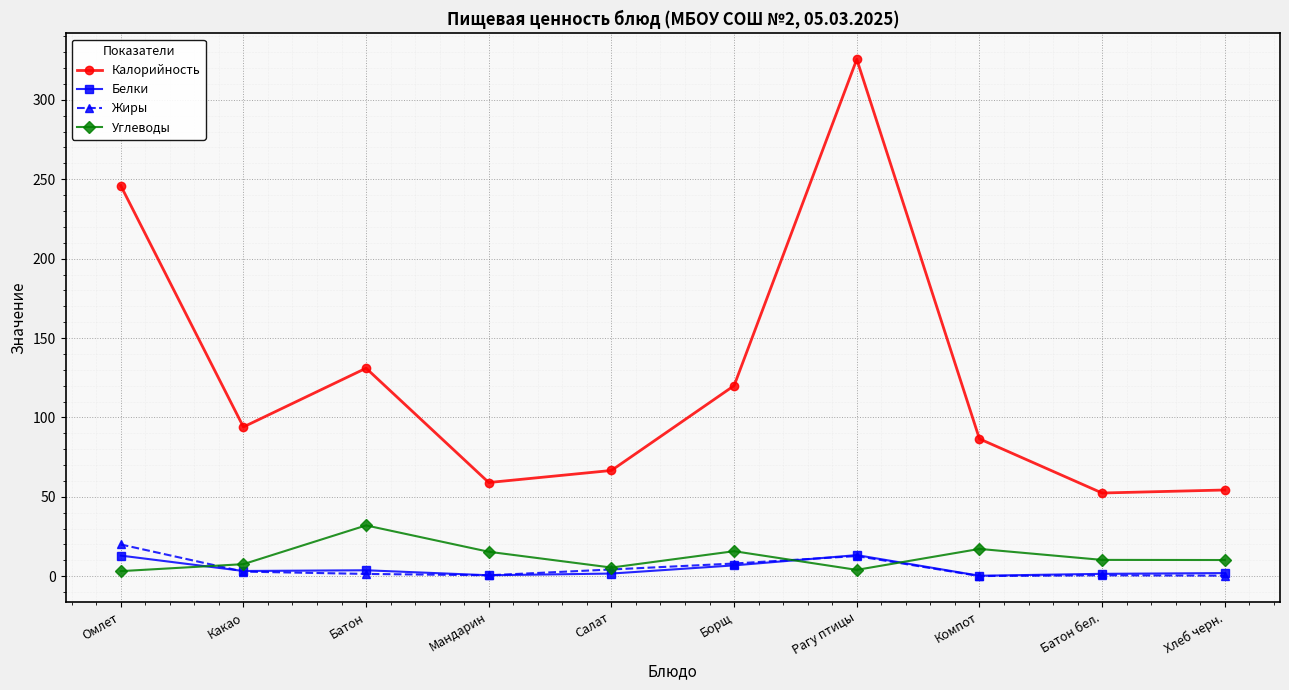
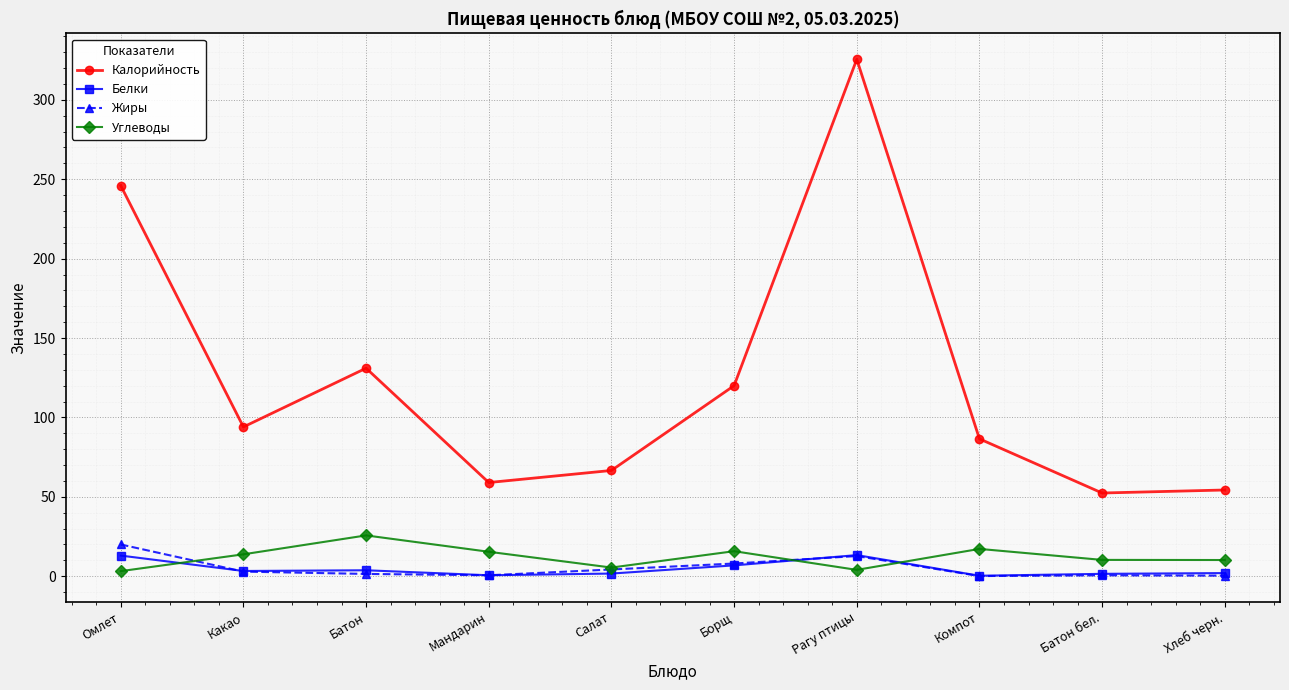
Углеводы, Какао: 8 -> 14
Углеводы, Батон: 32 -> 26
